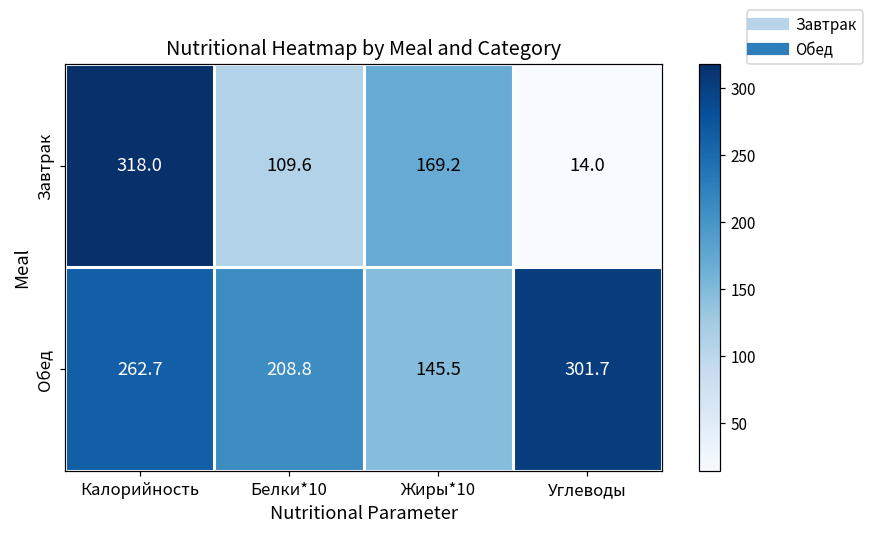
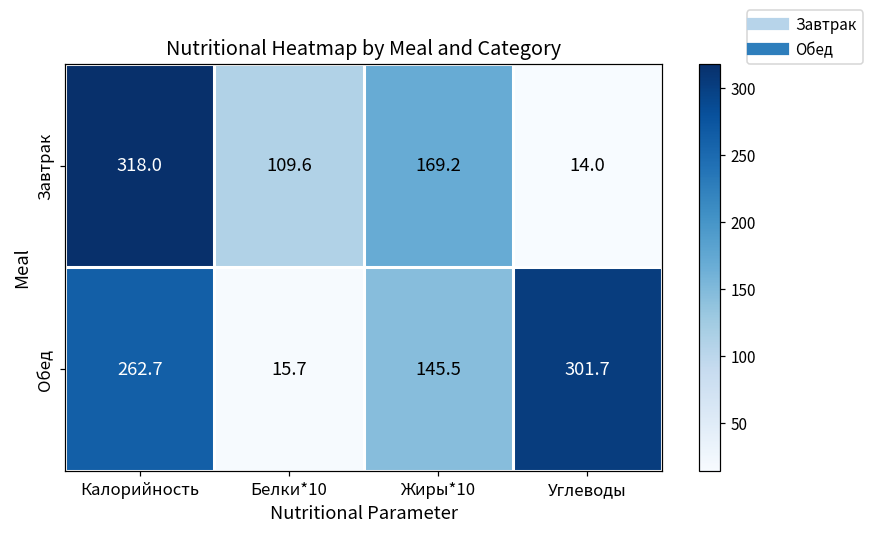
Обед, Белки*10: 208.8 -> 15.7
